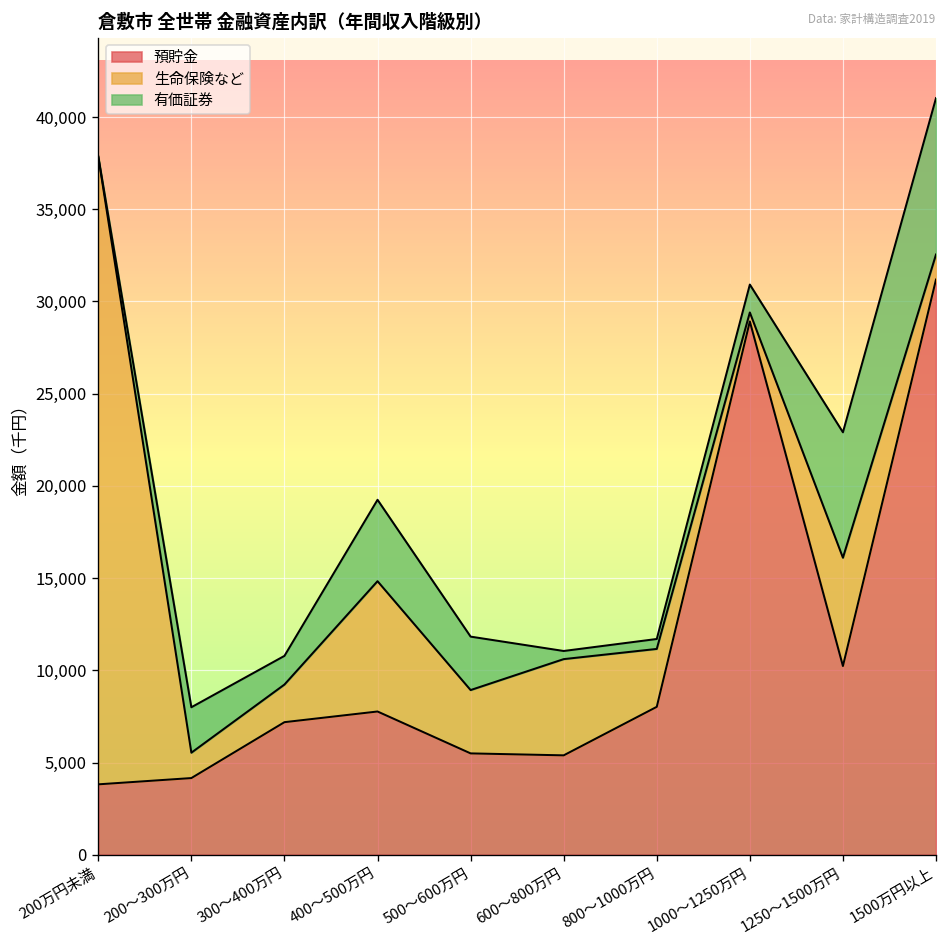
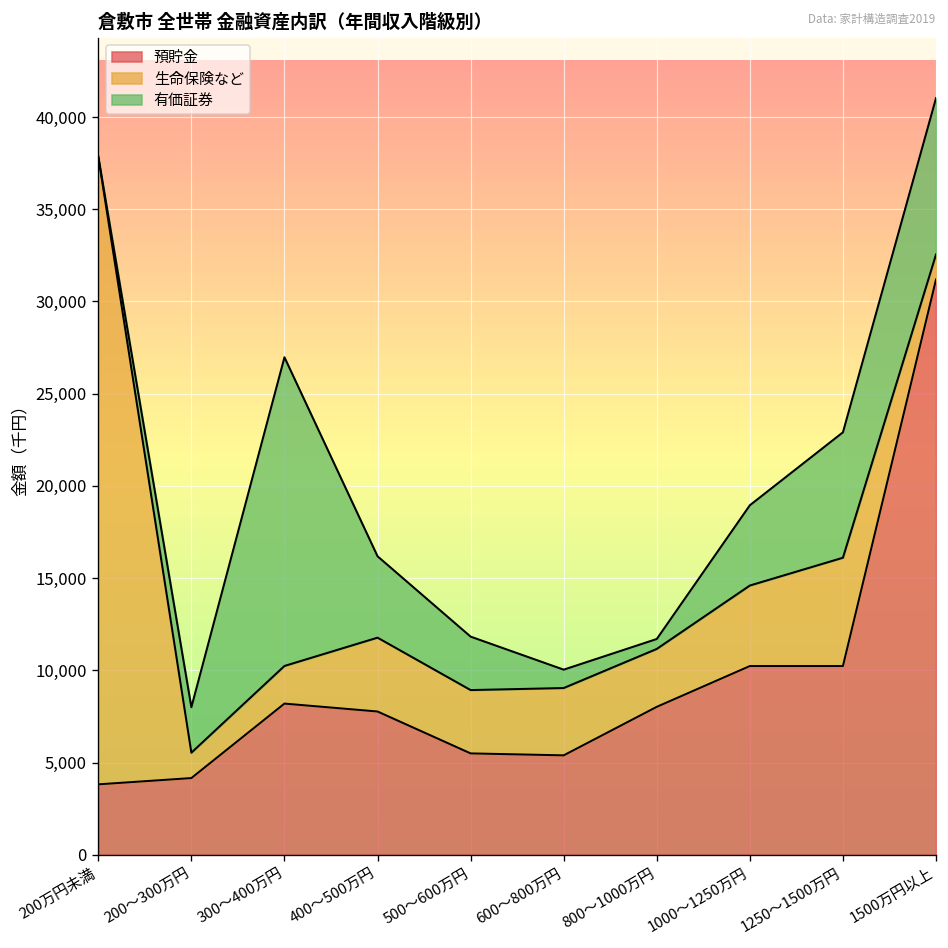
預貯金, 300～400万円: 7,200 -> 8,200
有価証券, 300～400万円: 1,600 -> 16,700
生命保険など, 400～500万円: 7,100 -> 4,000
生命保険など, 600～800万円: 5,200 -> 3,700
有価証券, 600～800万円: 400 -> 1,000
預貯金, 1000～1250万円: 28,900 -> 10,200
生命保険など, 1000～1250万円: 500 -> 4,400
有価証券, 1000～1250万円: 1,500 -> 4,400
